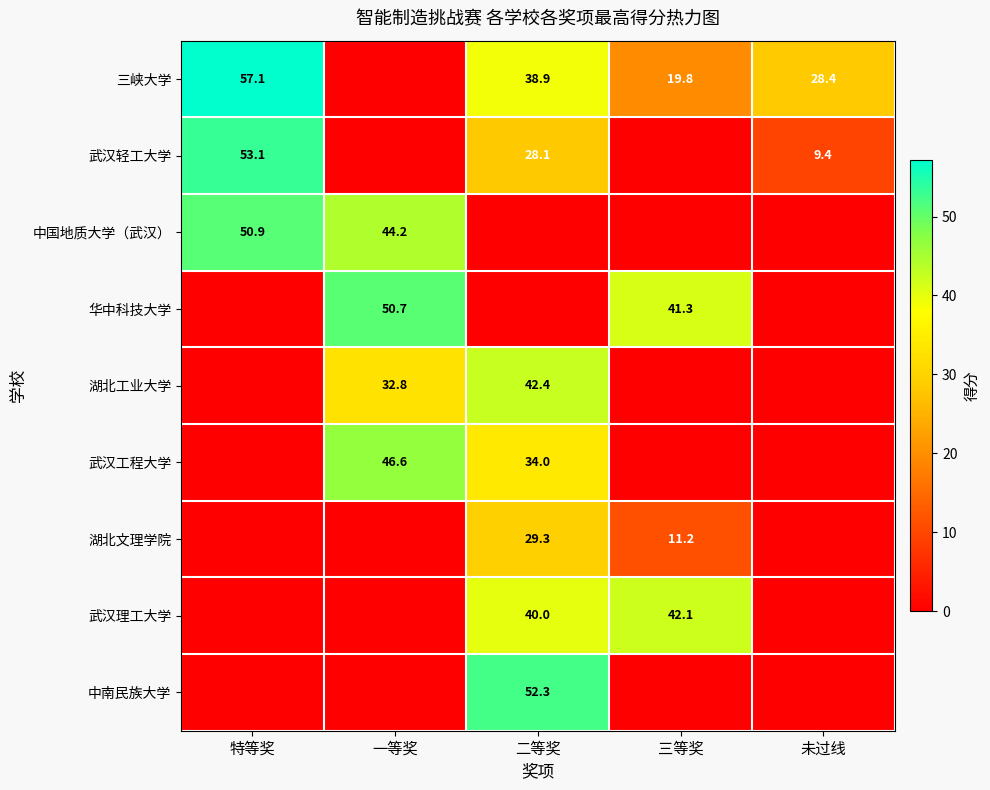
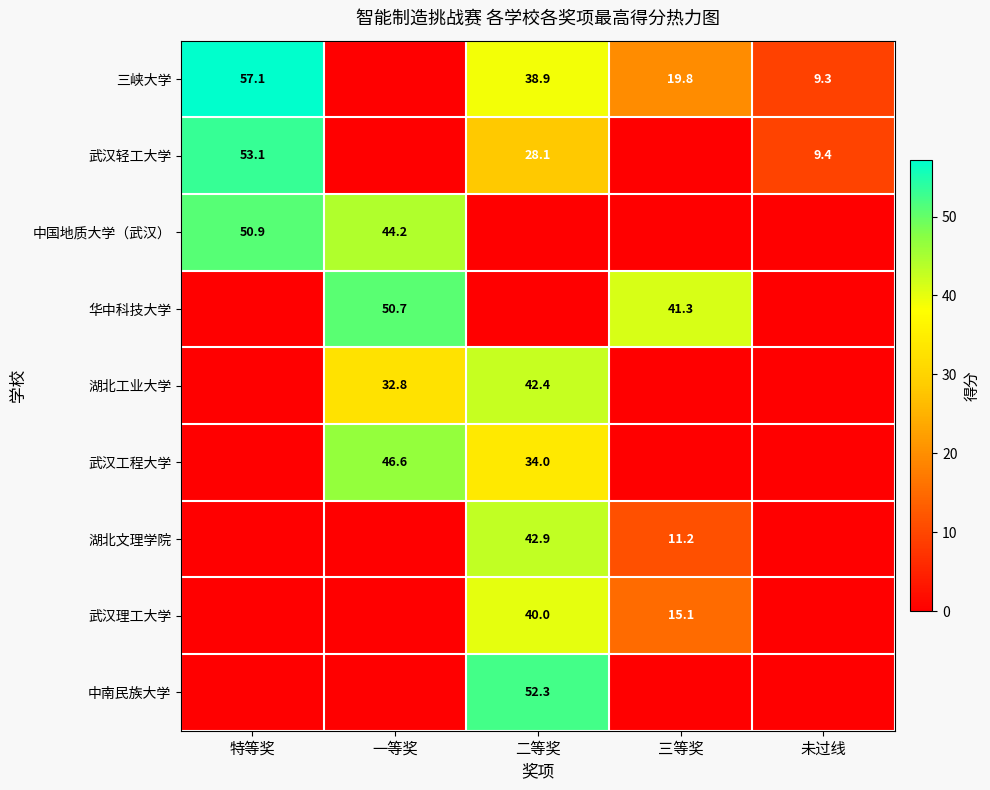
三峡大学, 未过线: 28.4 -> 9.3
湖北文理学院, 二等奖: 29.3 -> 42.9
武汉理工大学, 三等奖: 42.1 -> 15.1
